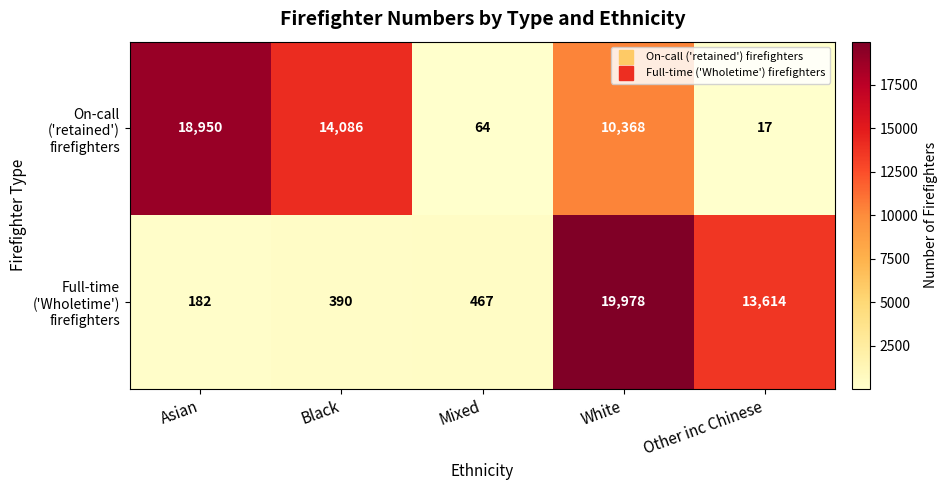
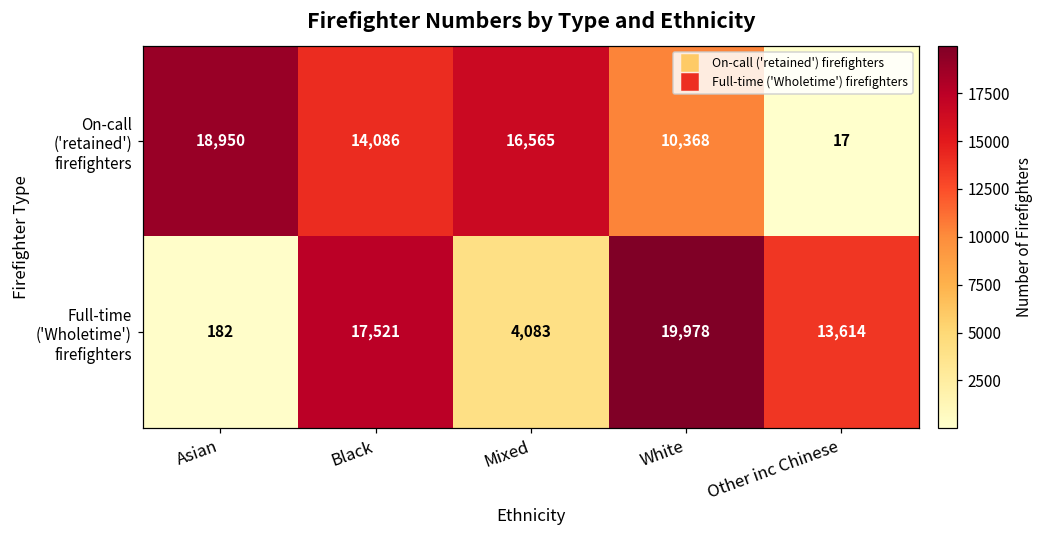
On-call ('retained') firefighters, Mixed: 64 -> 16,565
Full-time ('Wholetime') firefighters, Black: 390 -> 17,521
Full-time ('Wholetime') firefighters, Mixed: 467 -> 4,083
